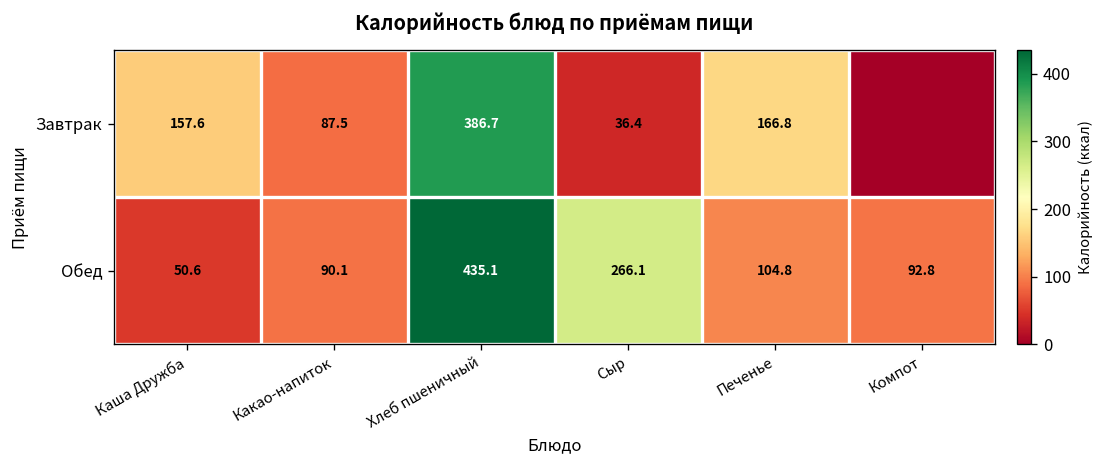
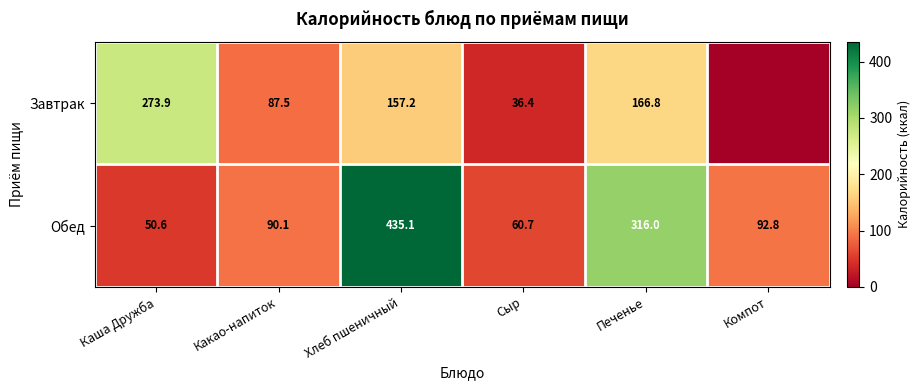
Завтрак, Каша Дружба: 157.6 -> 273.9
Завтрак, Хлеб пшеничный: 386.7 -> 157.2
Обед, Сыр: 266.1 -> 60.7
Обед, Печенье: 104.8 -> 316.0
